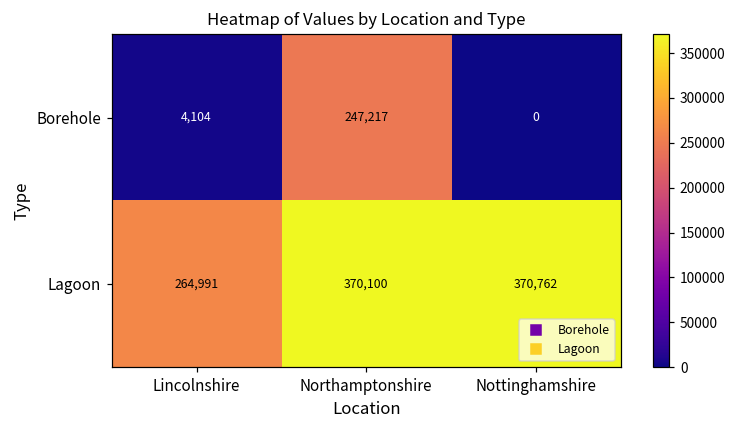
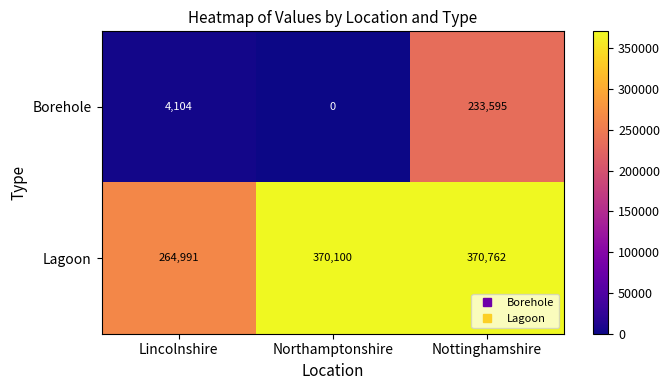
Borehole, Northamptonshire: 247,217 -> 0
Borehole, Nottinghamshire: 0 -> 233,595
